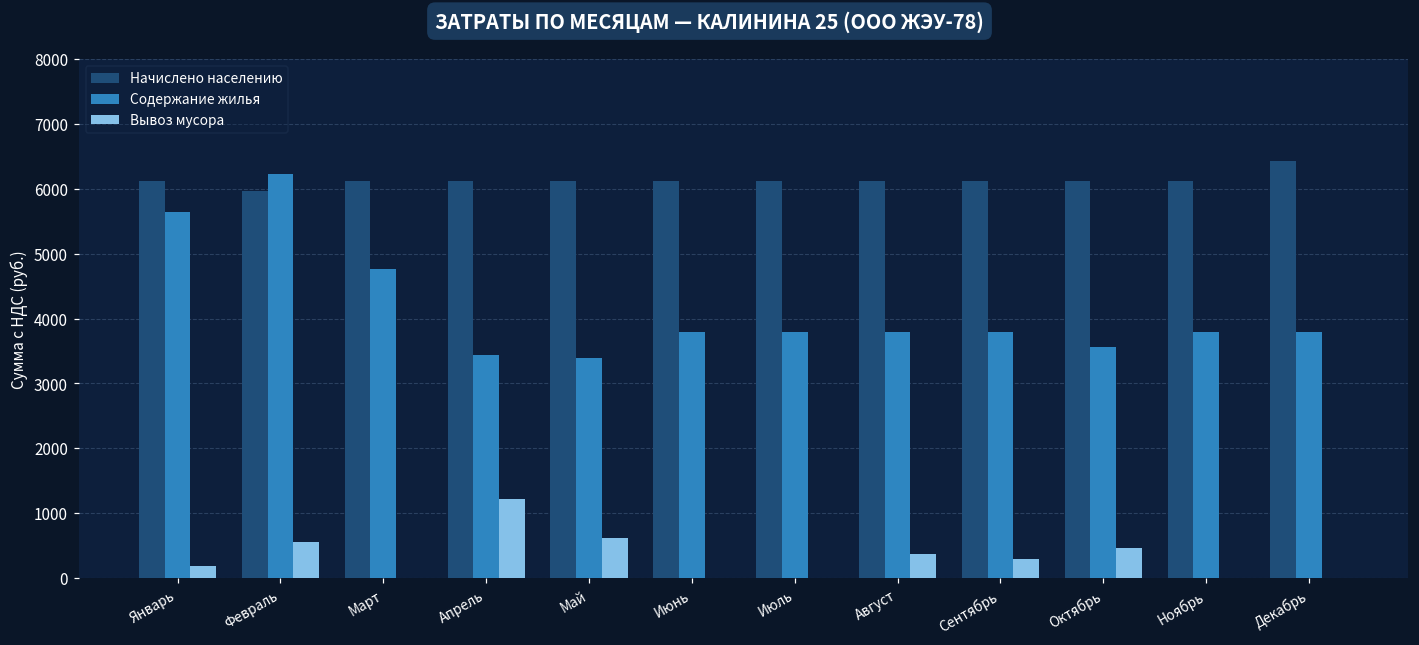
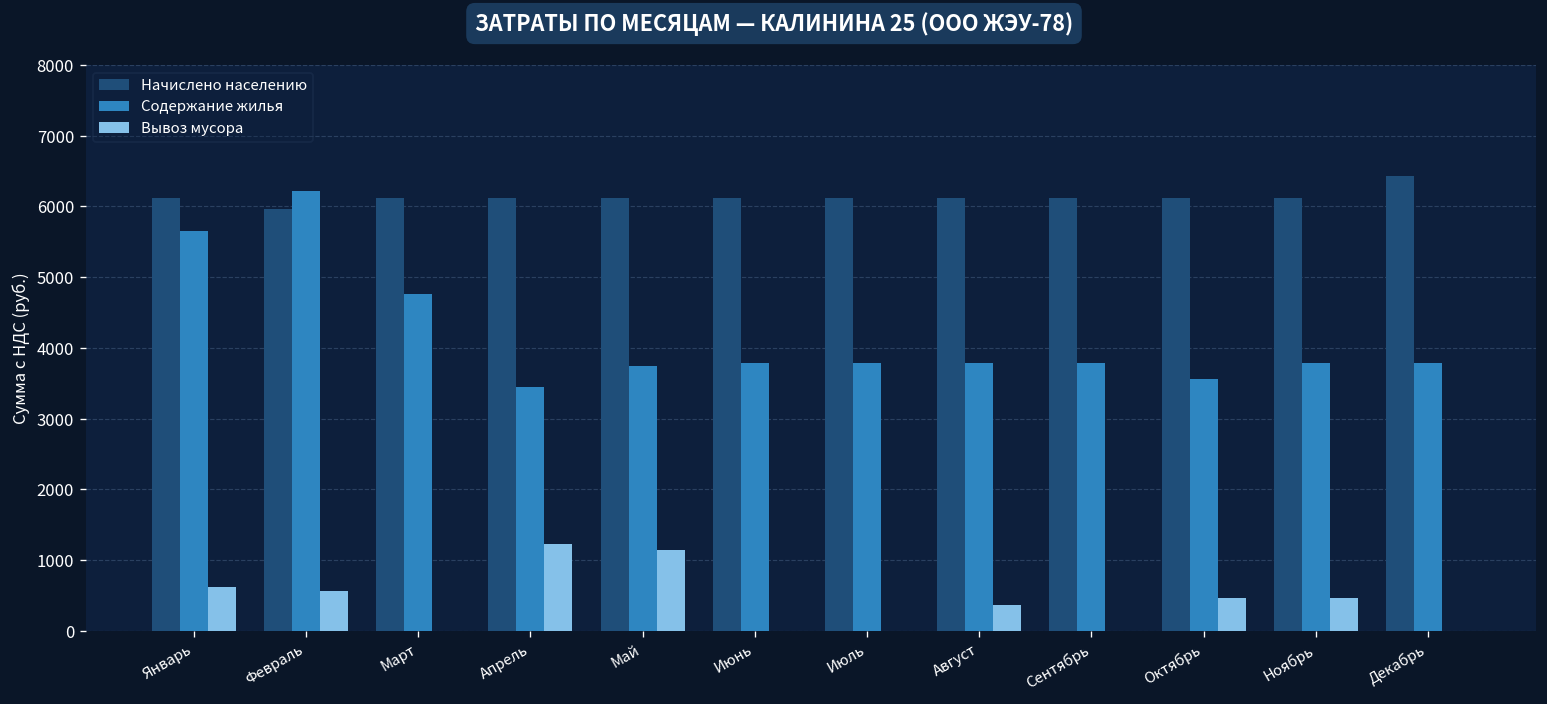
Вывоз мусора, Январь: 200 -> 600
Содержание жилья, Май: 3400 -> 3800
Вывоз мусора, Май: 600 -> 1100
Вывоз мусора, Сентябрь: 300 -> 0
Вывоз мусора, Ноябрь: 0 -> 500
